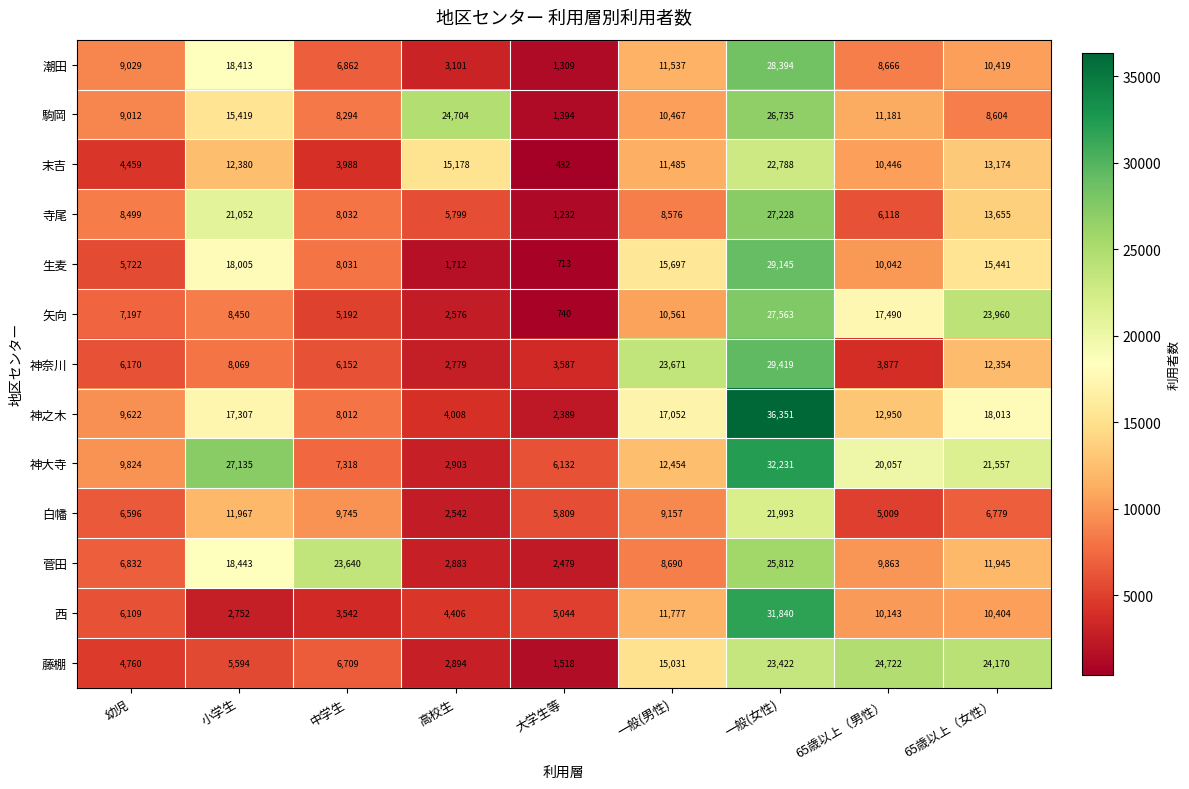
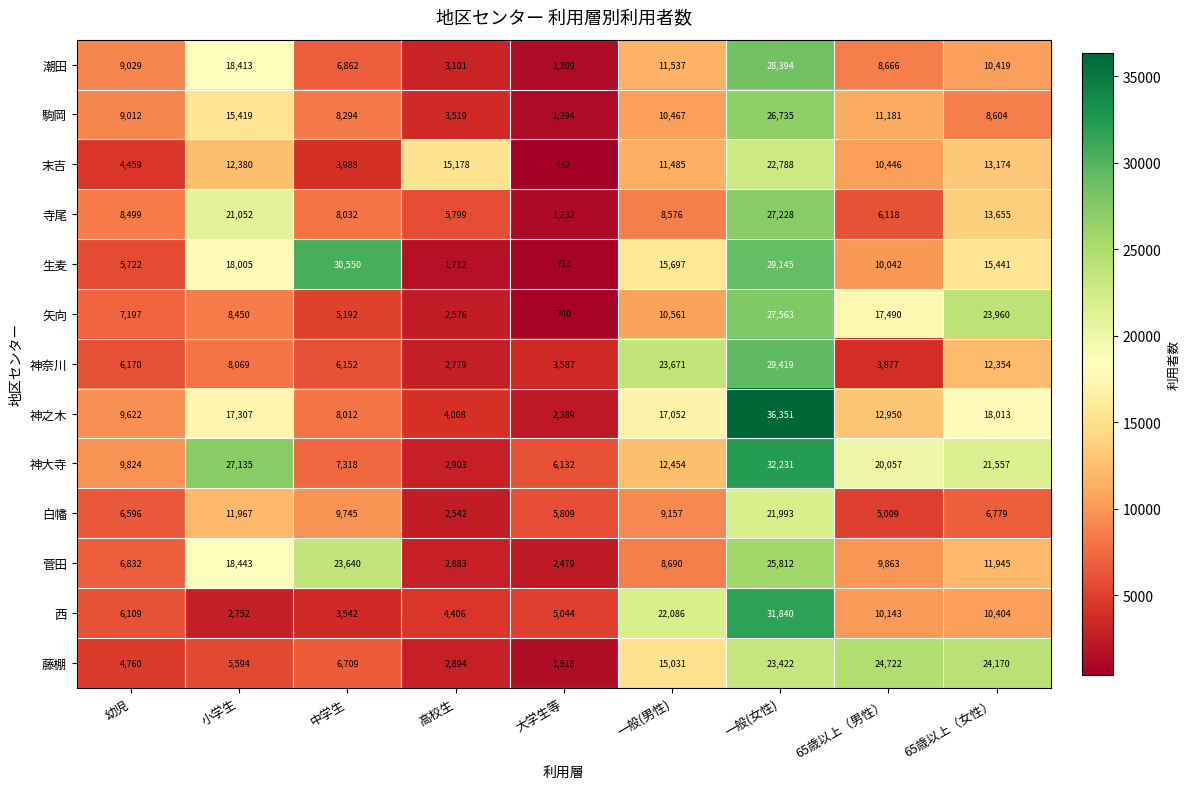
駒岡, 高校生: 24,704 -> 3,519
生麦, 中学生: 8,031 -> 30,550
西, 一般(男性): 11,777 -> 22,086
